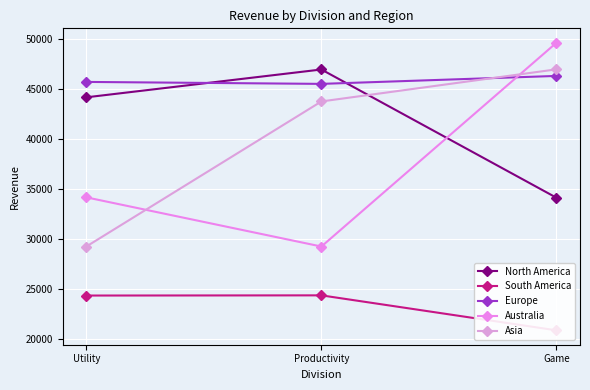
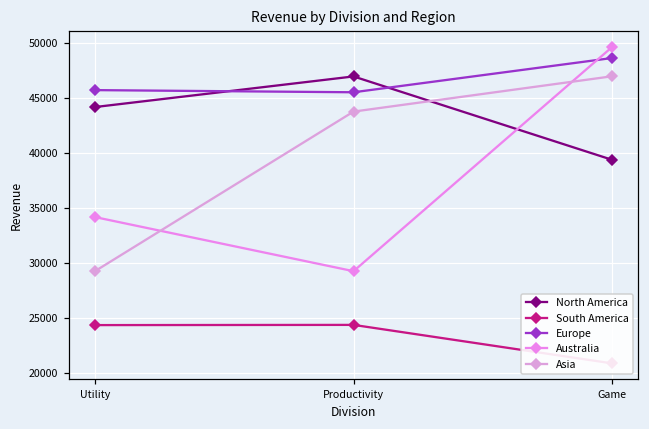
North America, Game: 34200 -> 39400
Europe, Game: 46300 -> 48700
